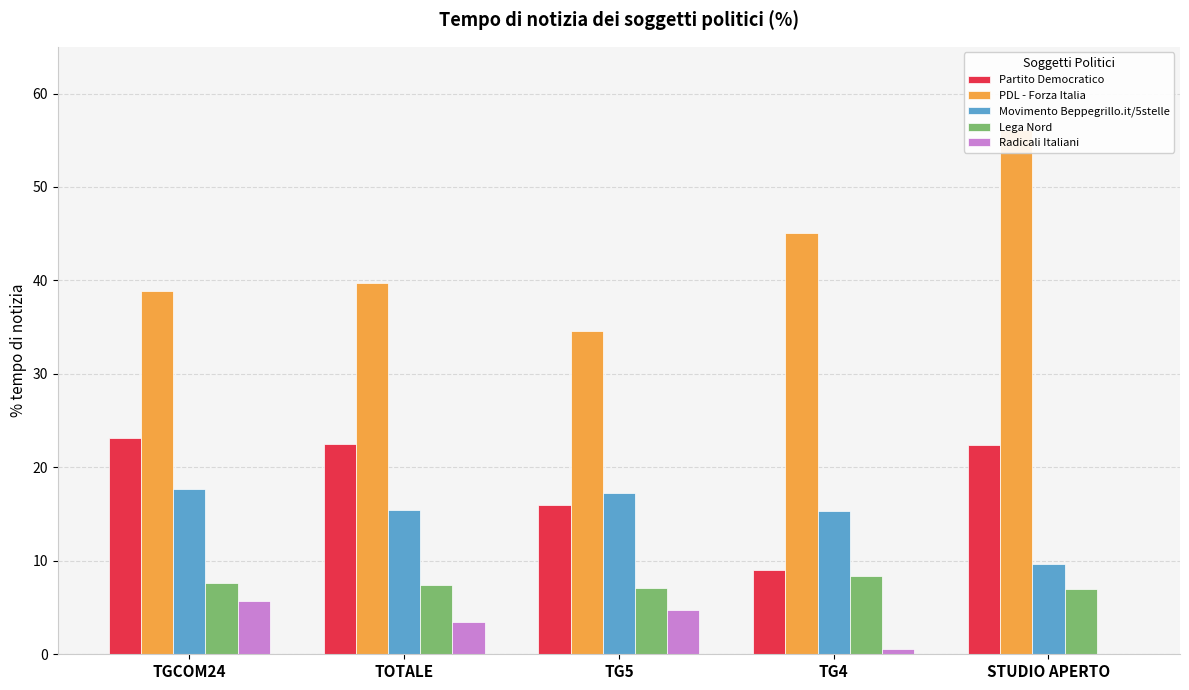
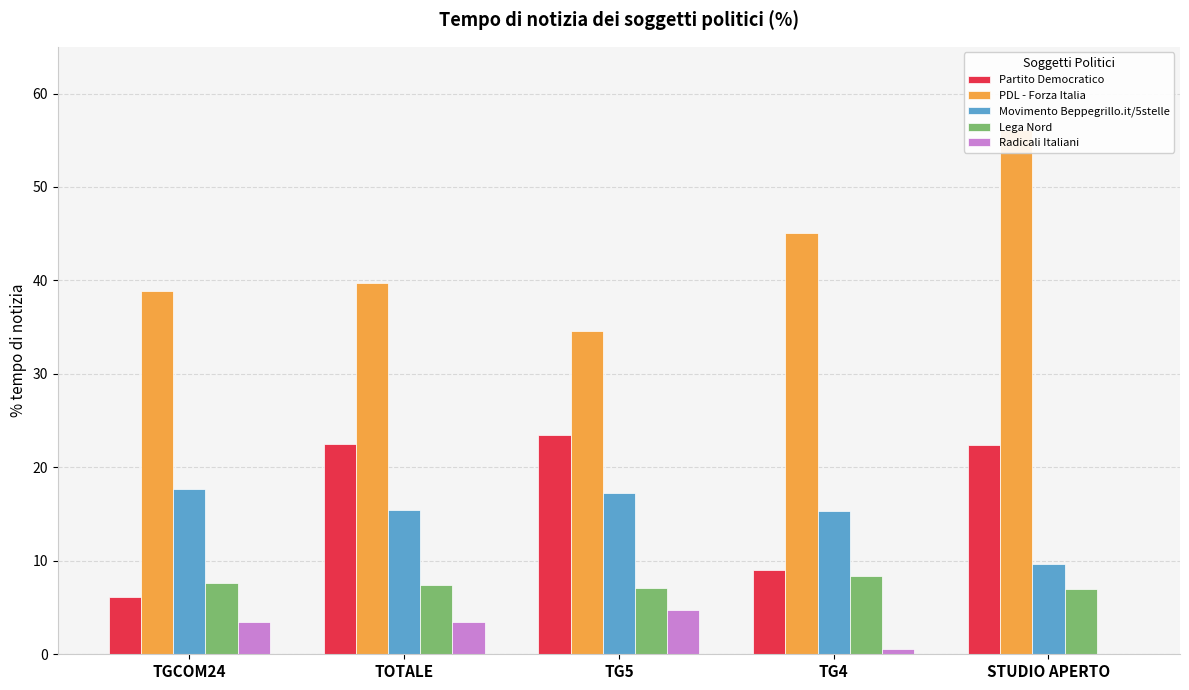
Partito Democratico, TGCOM24: 23 -> 6
Radicali Italiani, TGCOM24: 6 -> 3
Partito Democratico, TG5: 16 -> 24
